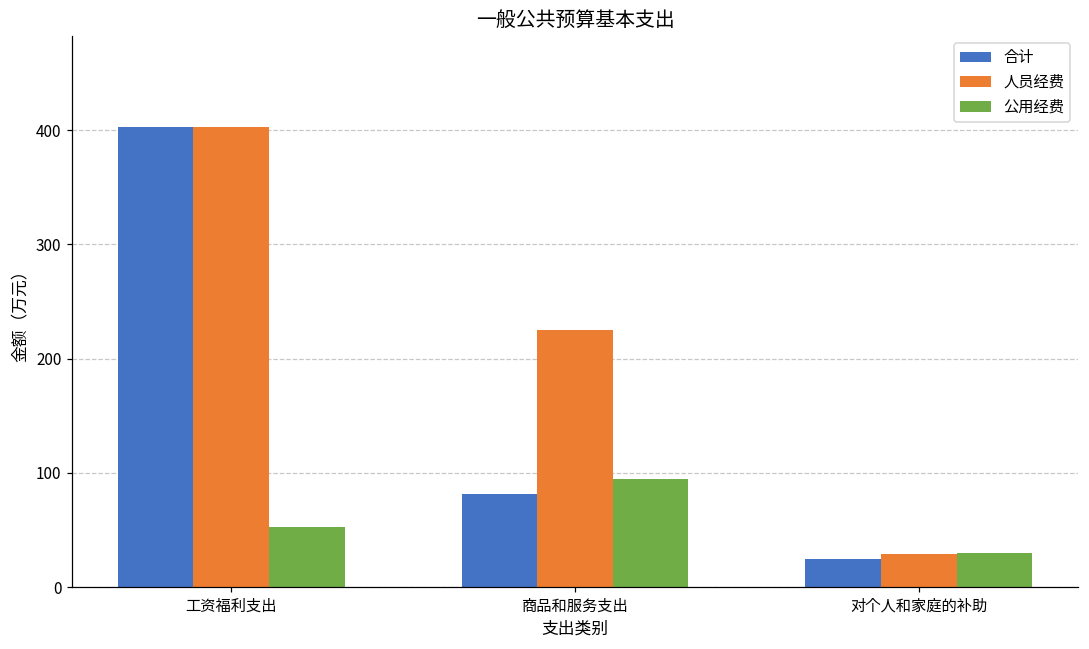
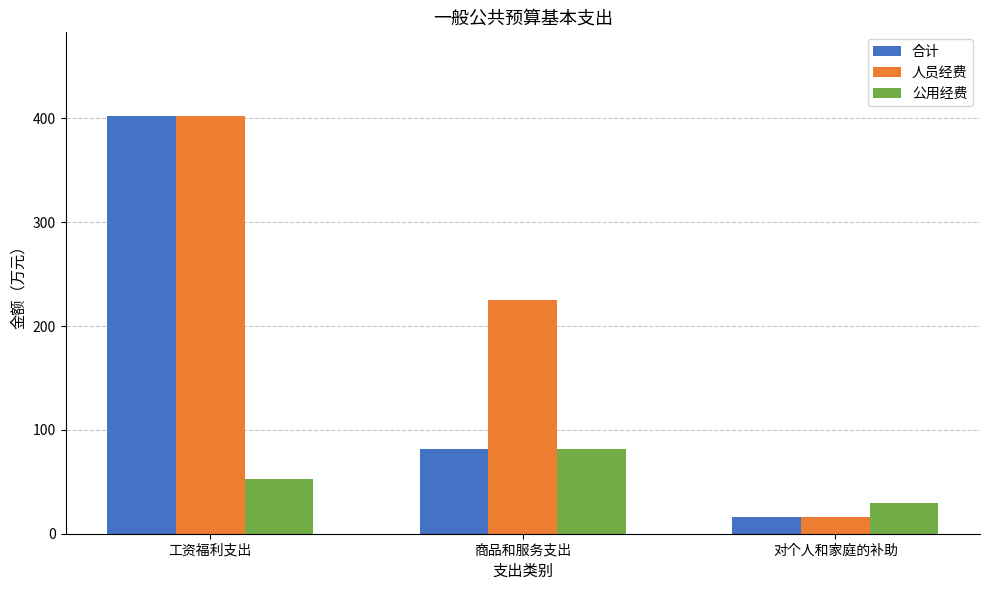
公用经费, 商品和服务支出: 94 -> 81
合计, 对个人和家庭的补助: 24 -> 16
人员经费, 对个人和家庭的补助: 29 -> 16
